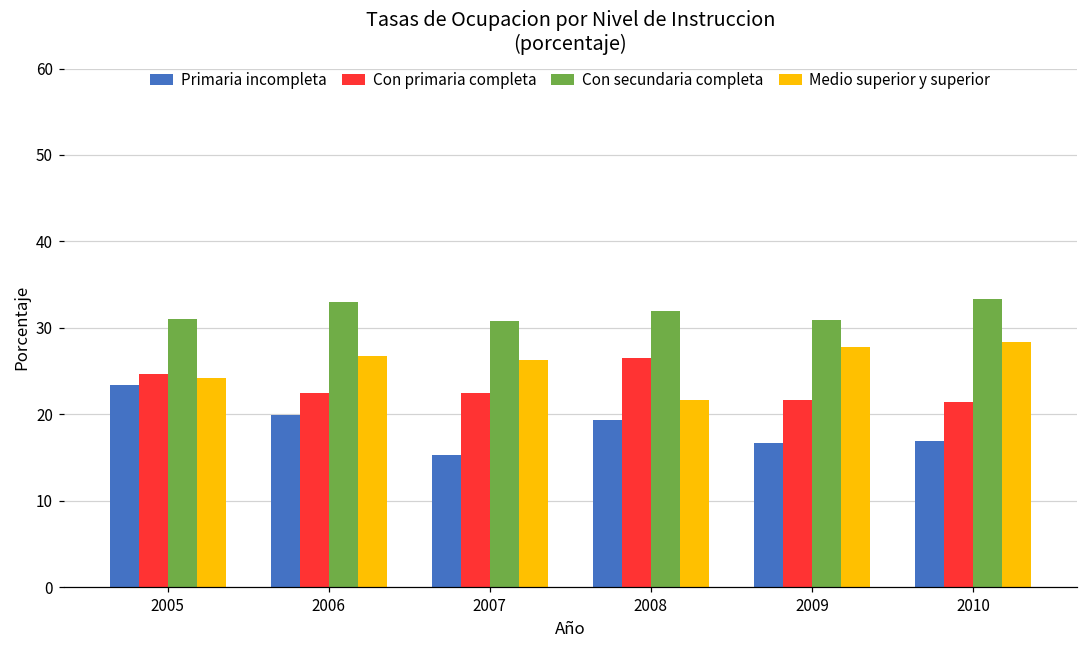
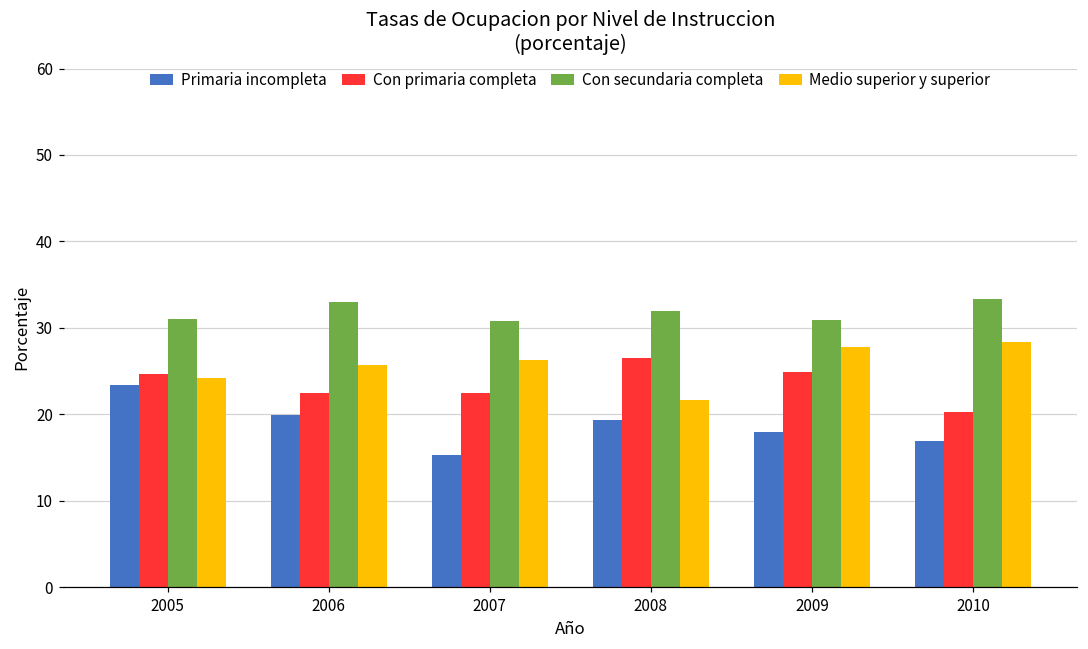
Medio superior y superior, 2006: 27 -> 26
Primaria incompleta, 2009: 17 -> 18
Con primaria completa, 2009: 22 -> 25
Con primaria completa, 2010: 21 -> 20
